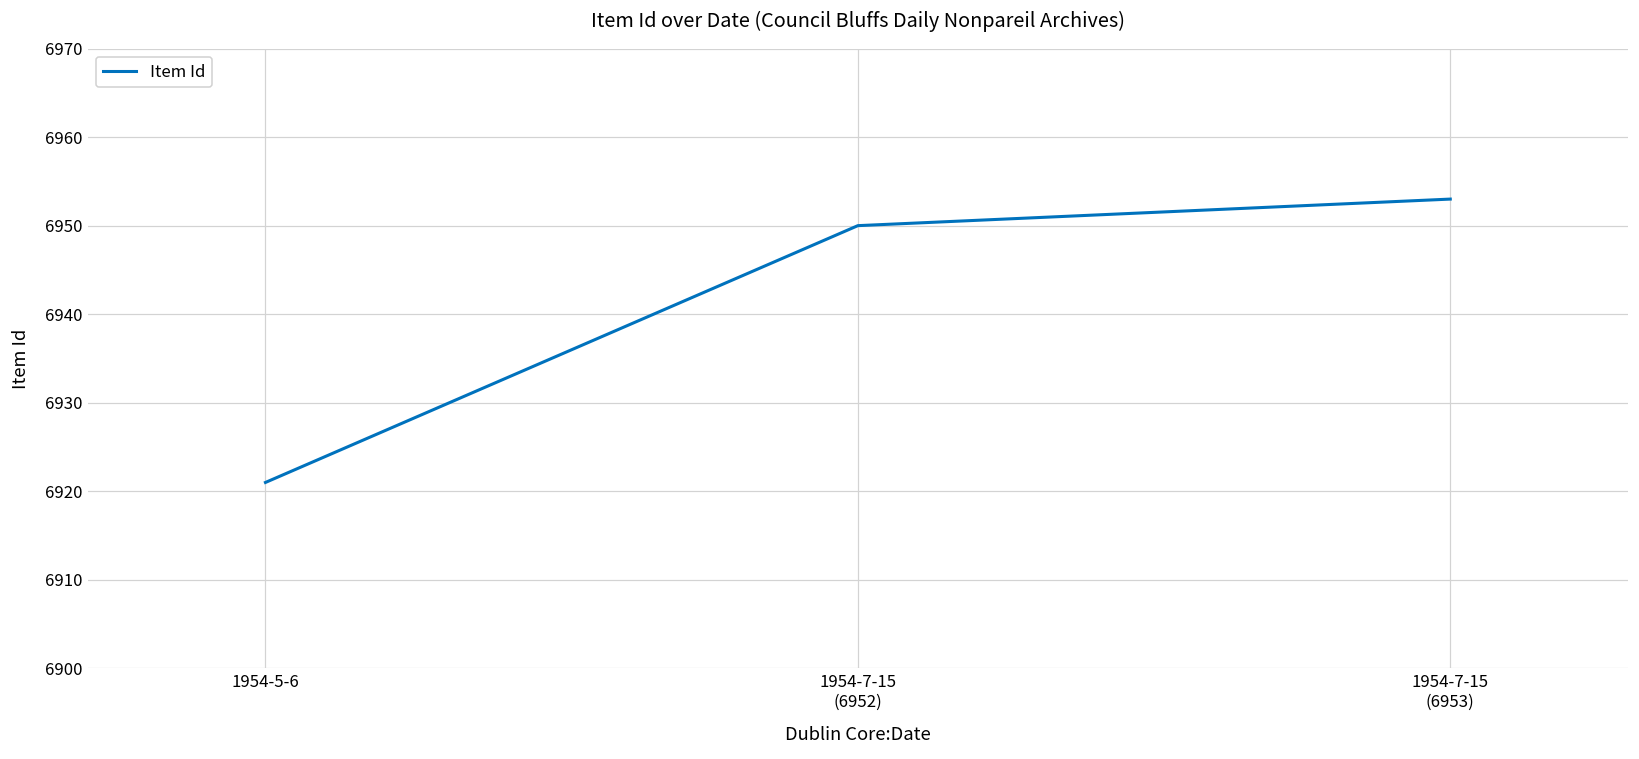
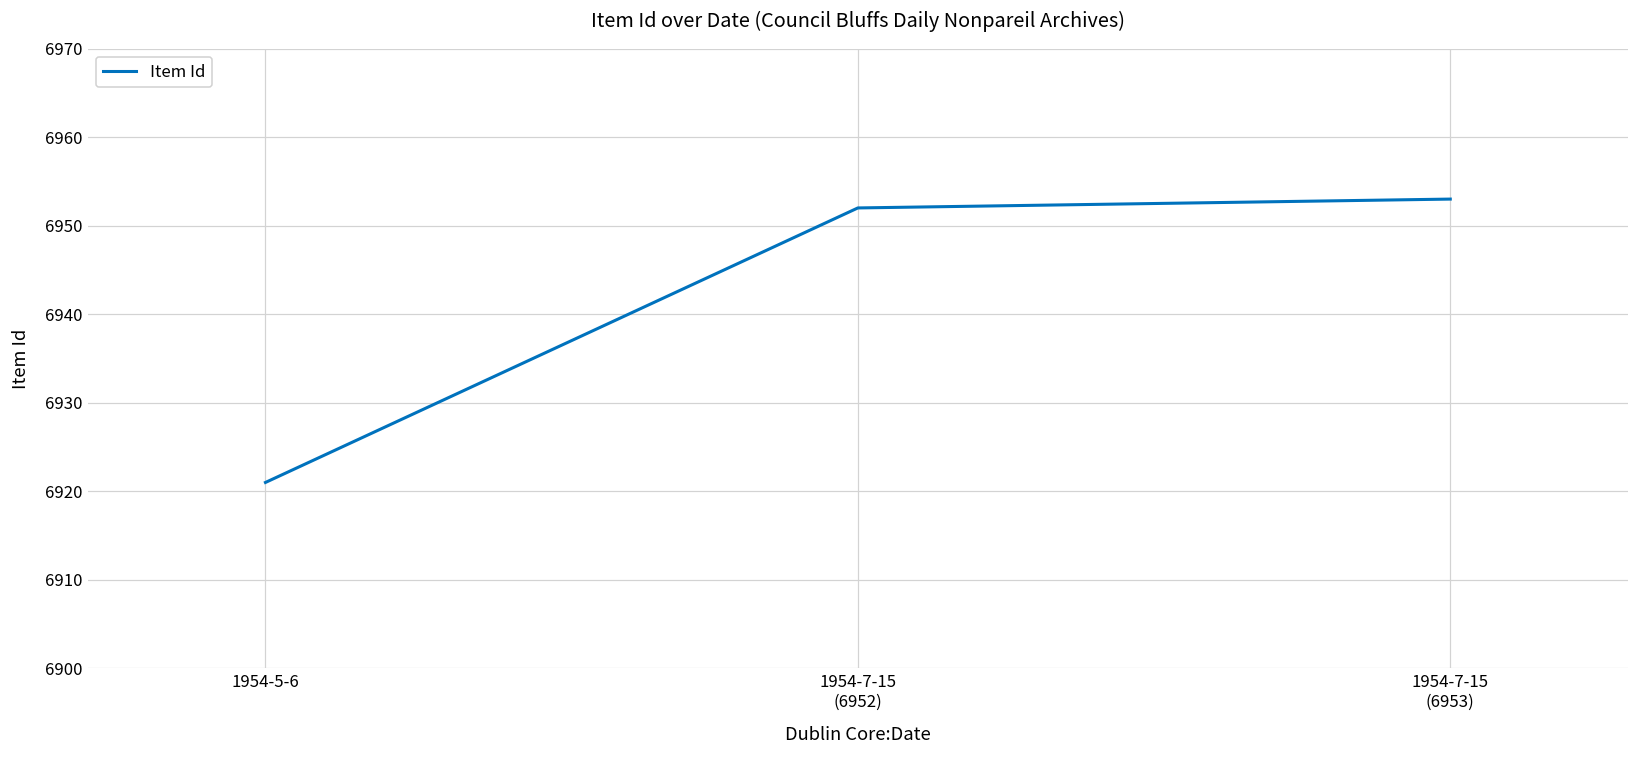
1954-7-15 (6952): 6950 -> 6952
